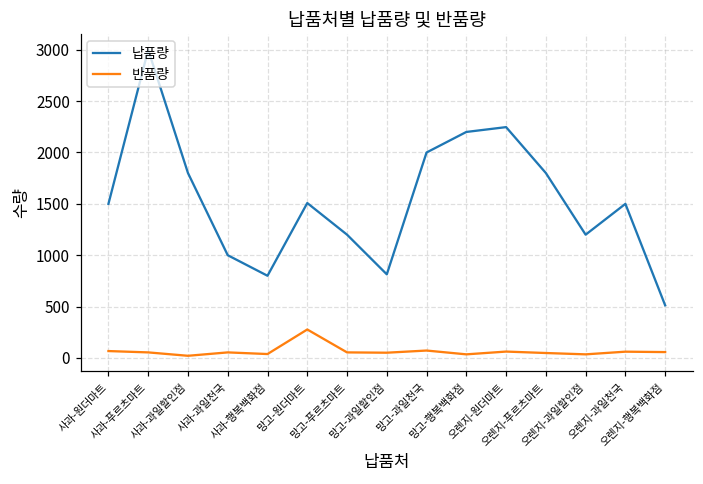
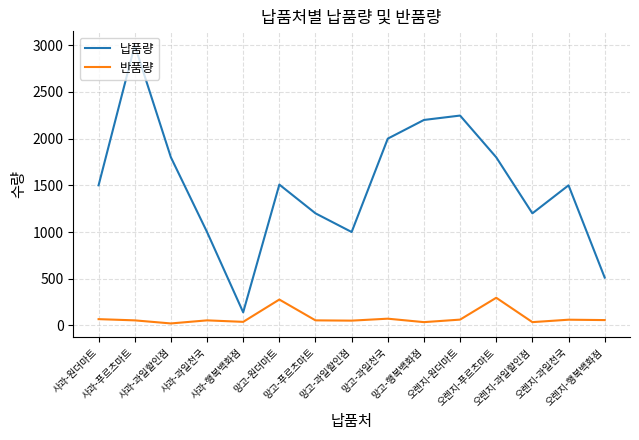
납품량, 사과-행복백화점: 800 -> 100
납품량, 망고-과일할인점: 800 -> 1000
반품량, 오렌지-푸르츠마트: 0 -> 300
